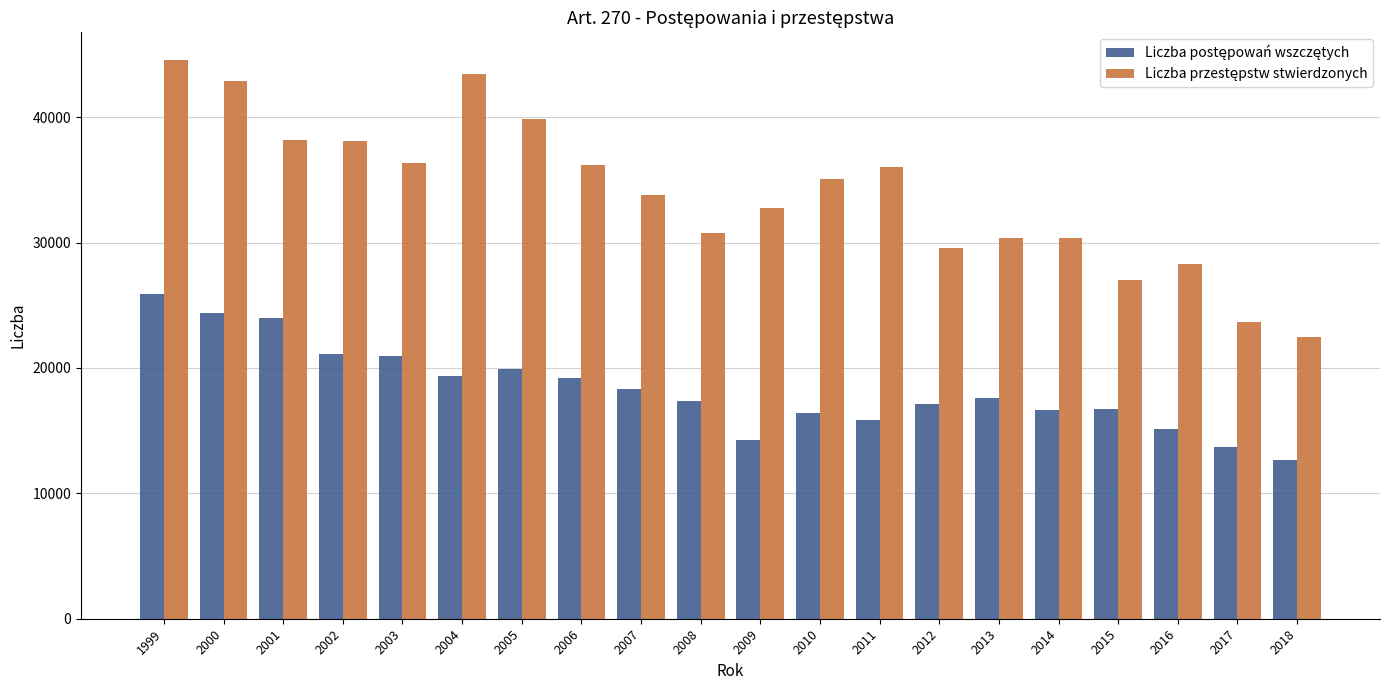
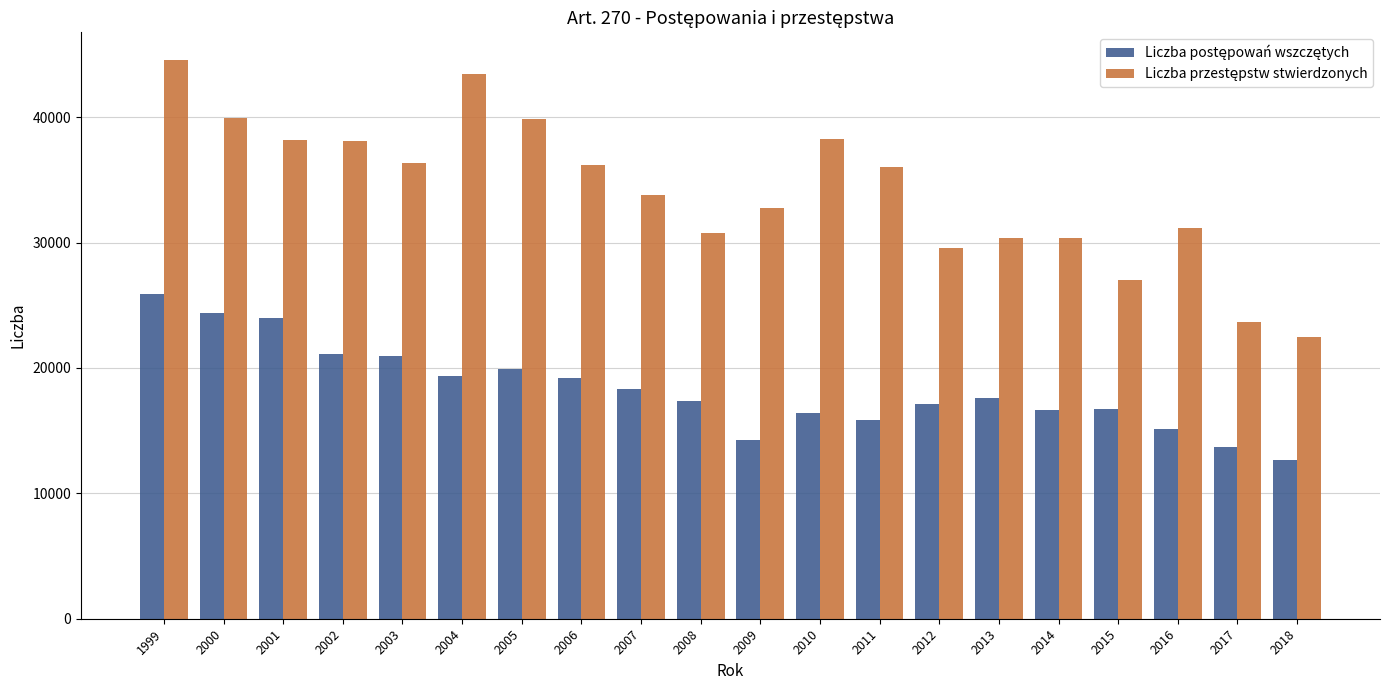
Liczba przestępstw stwierdzonych, 2000: 42900 -> 39900
Liczba przestępstw stwierdzonych, 2010: 35100 -> 38300
Liczba przestępstw stwierdzonych, 2016: 28300 -> 31200
